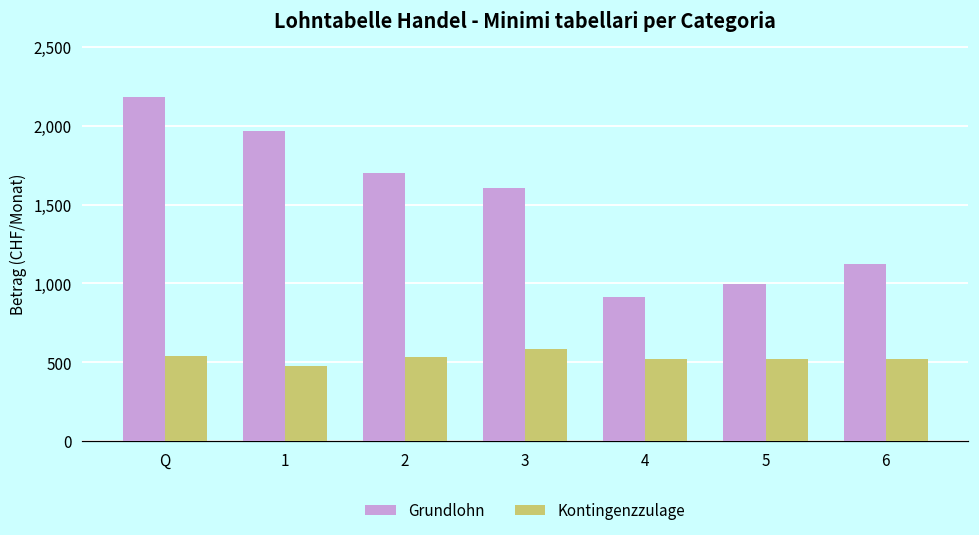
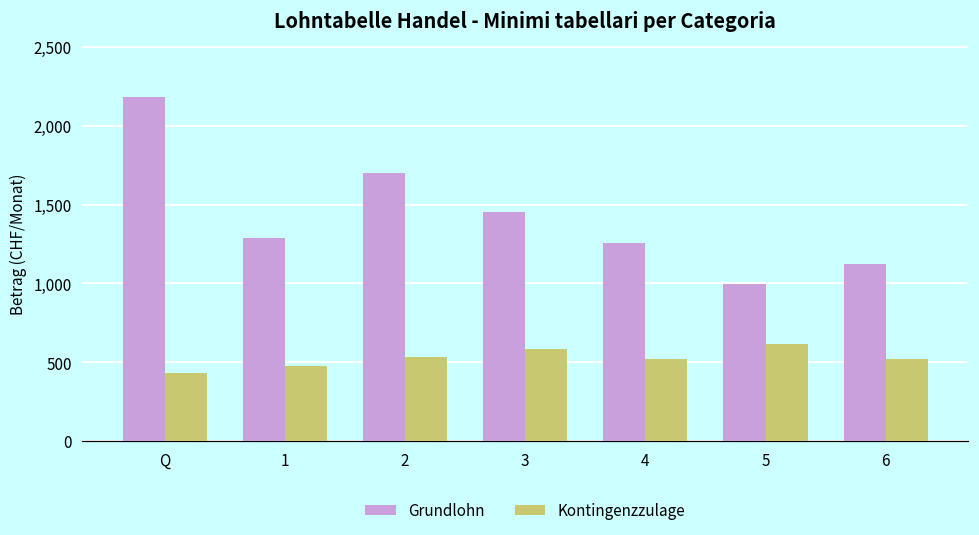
Kontingenzzulage, Q: 540 -> 440
Grundlohn, 1: 1,970 -> 1,290
Grundlohn, 3: 1,610 -> 1,450
Grundlohn, 4: 910 -> 1,260
Kontingenzzulage, 5: 520 -> 610
